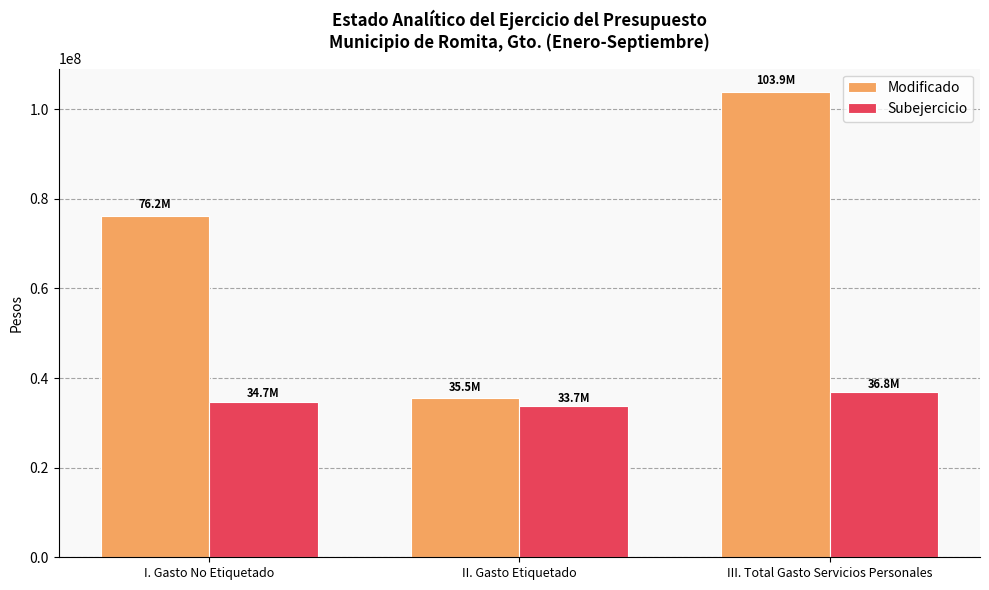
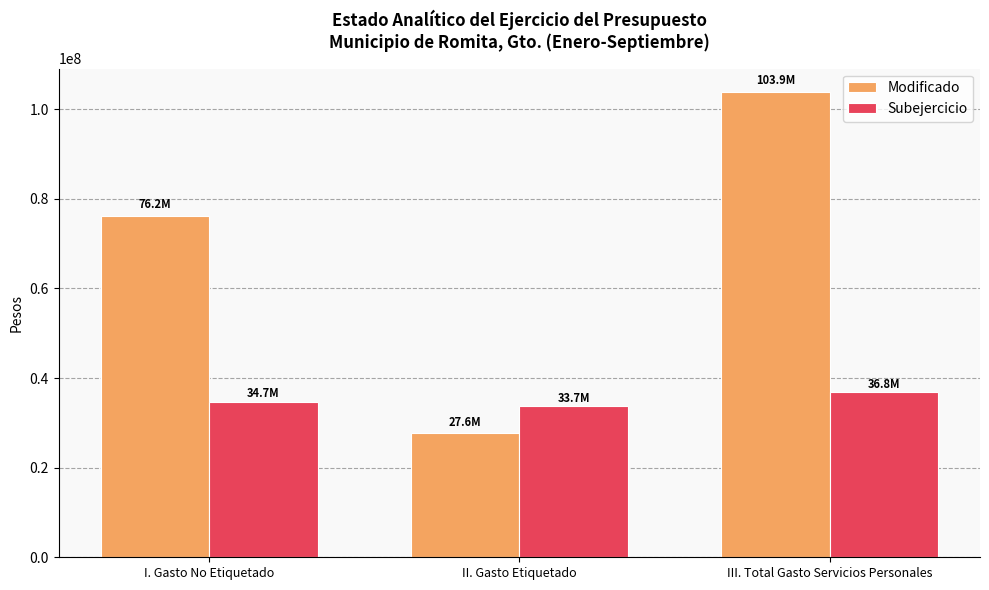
Modificado, II. Gasto Etiquetado: 35.5M -> 27.6M
